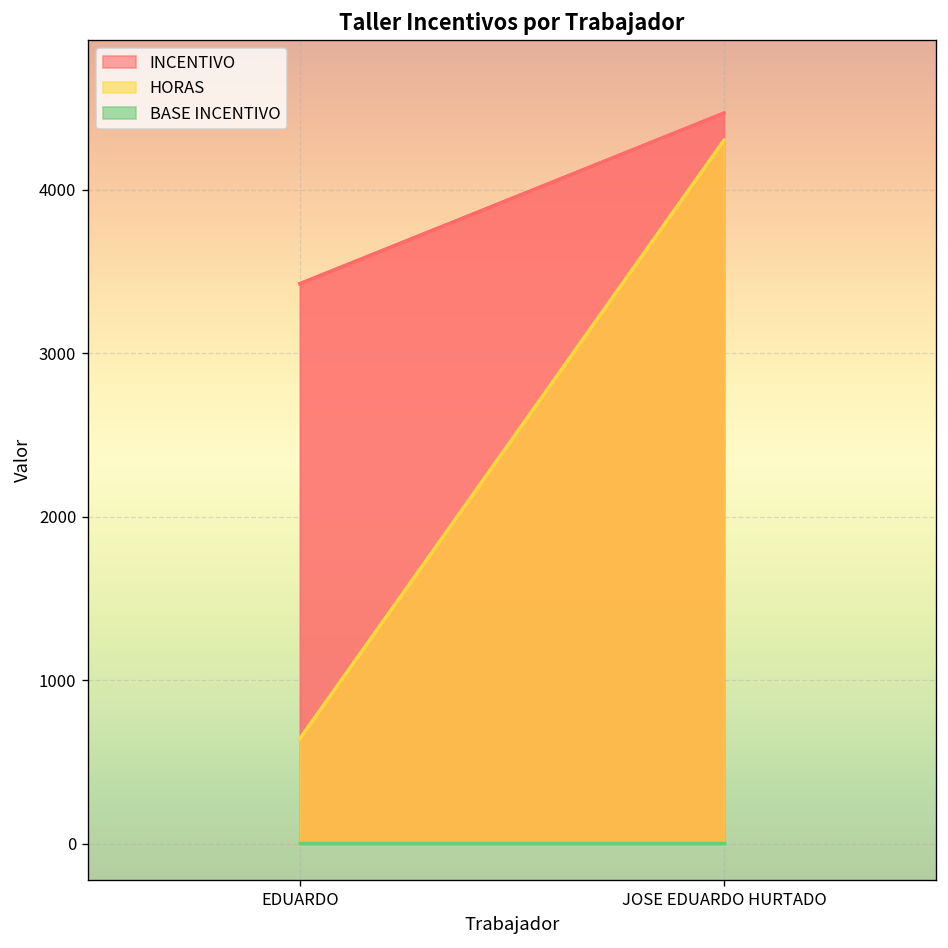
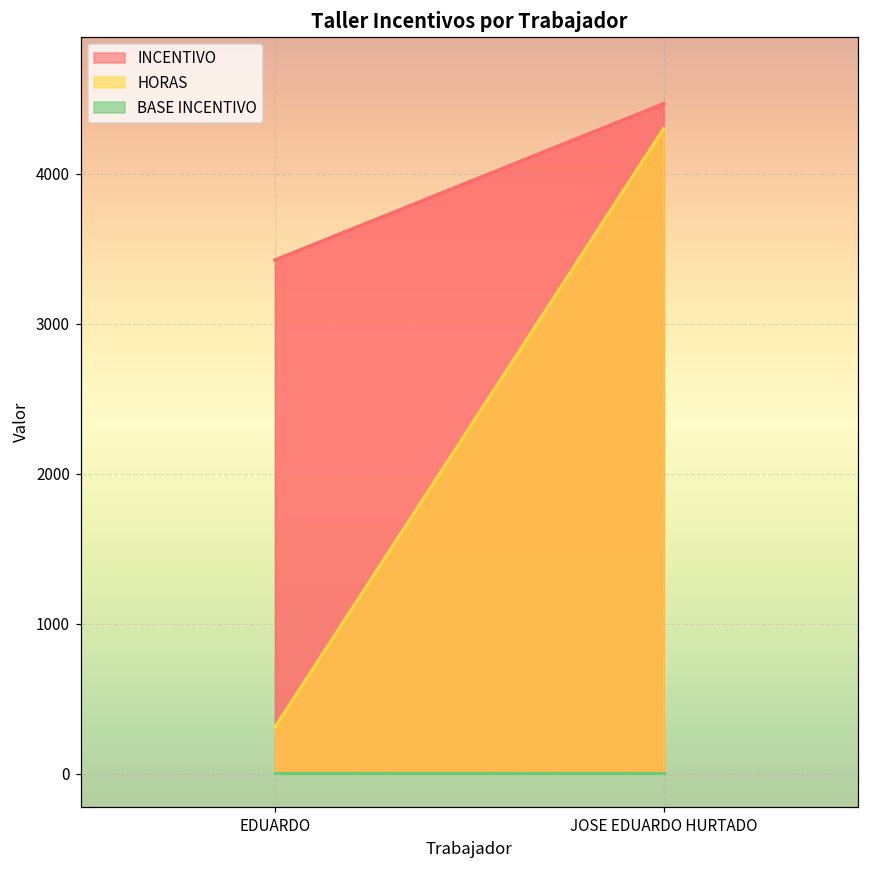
HORAS, EDUARDO: 640 -> 310
